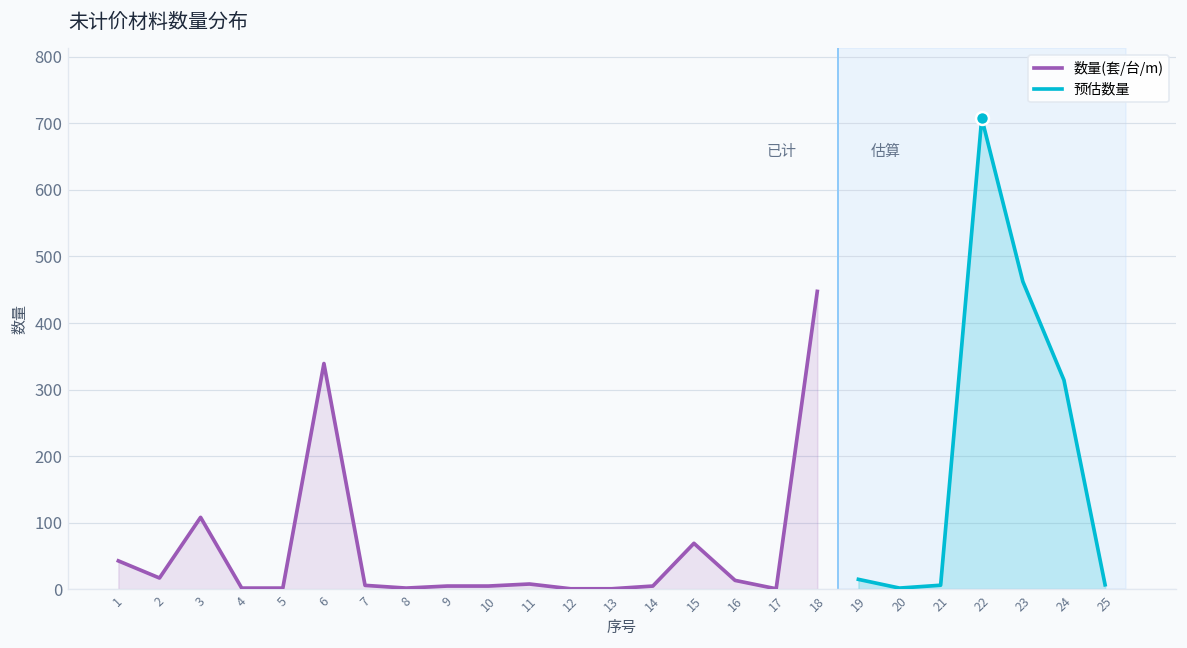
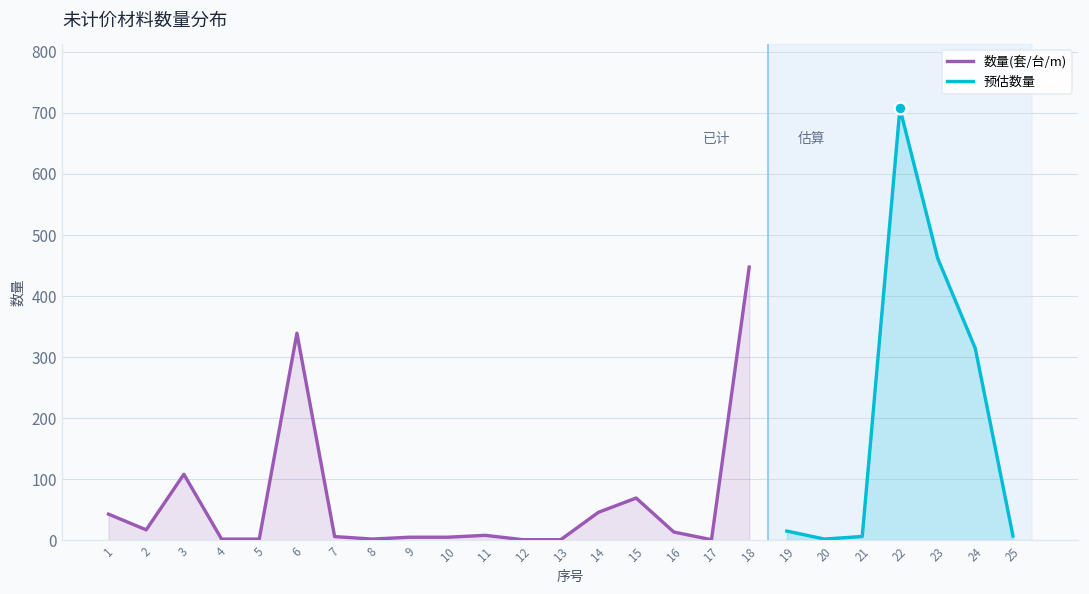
数量(套/台/m), 14: 10 -> 50
